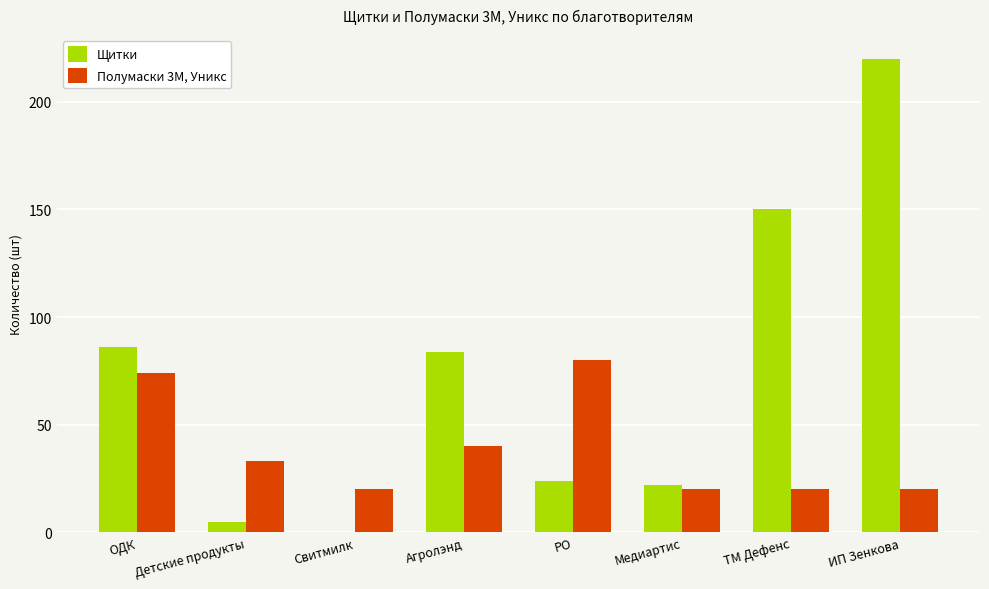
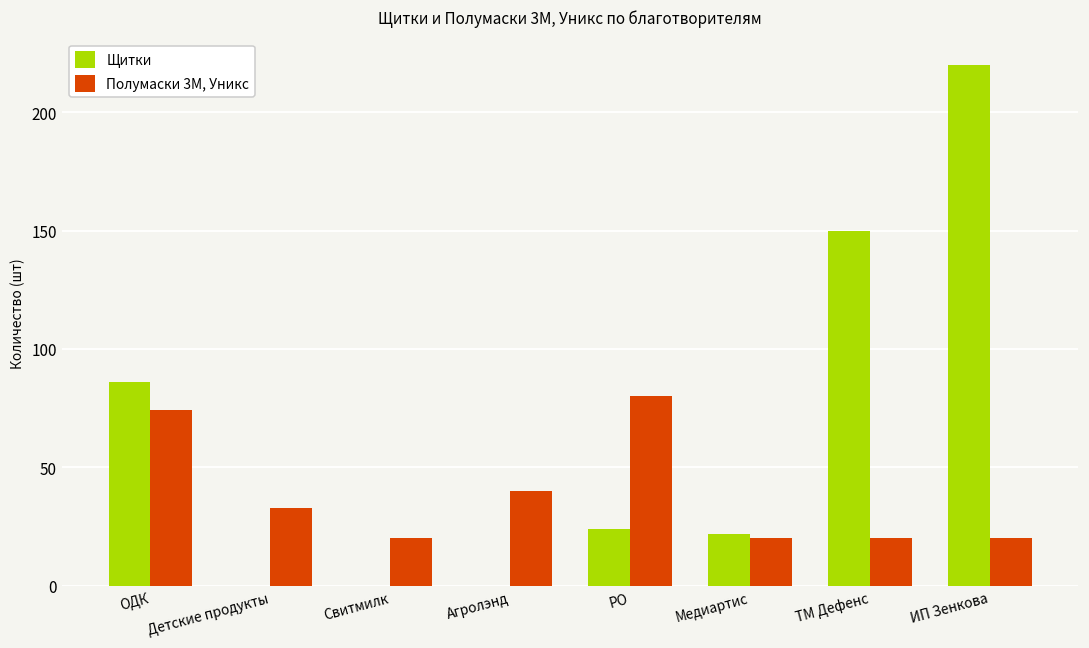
Щитки, Детские продукты: 5 -> 0
Щитки, Агролэнд: 84 -> 0
